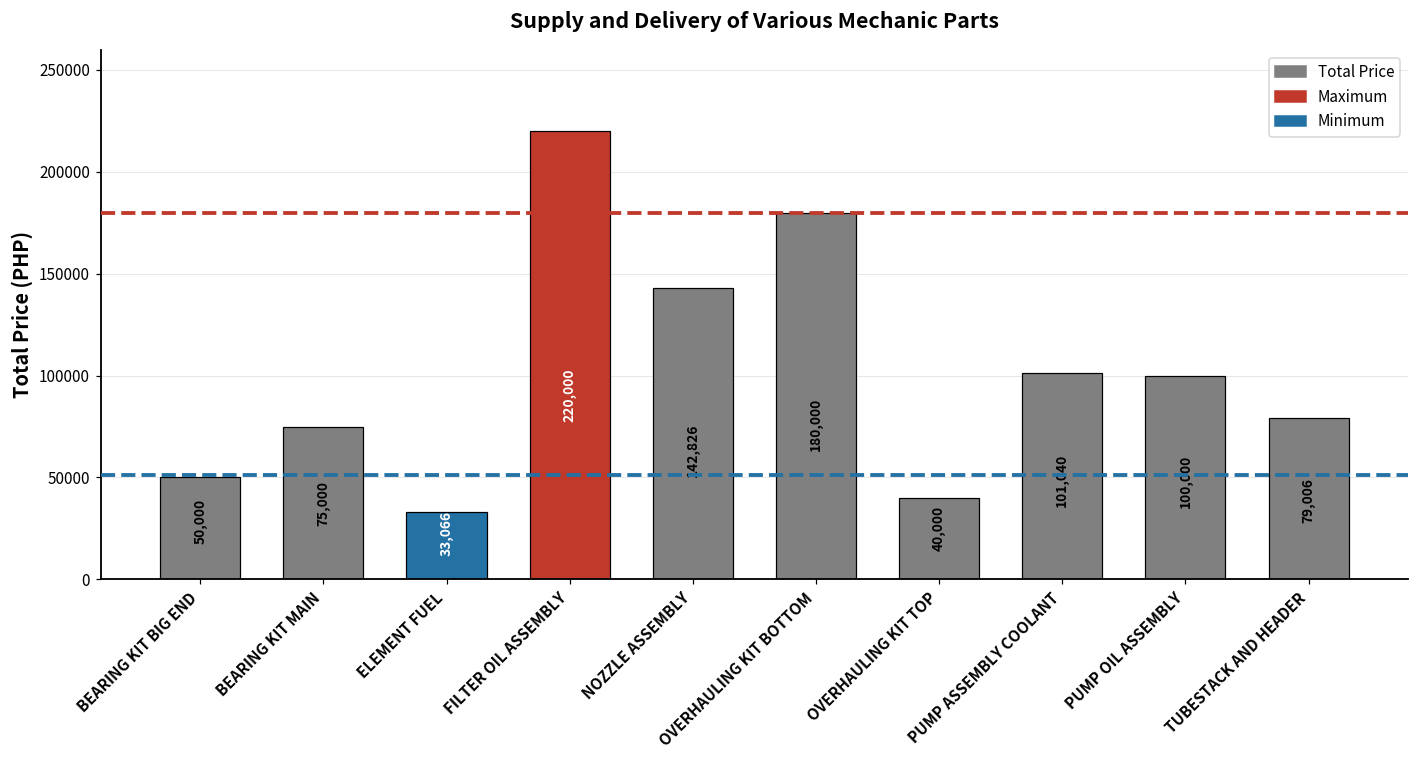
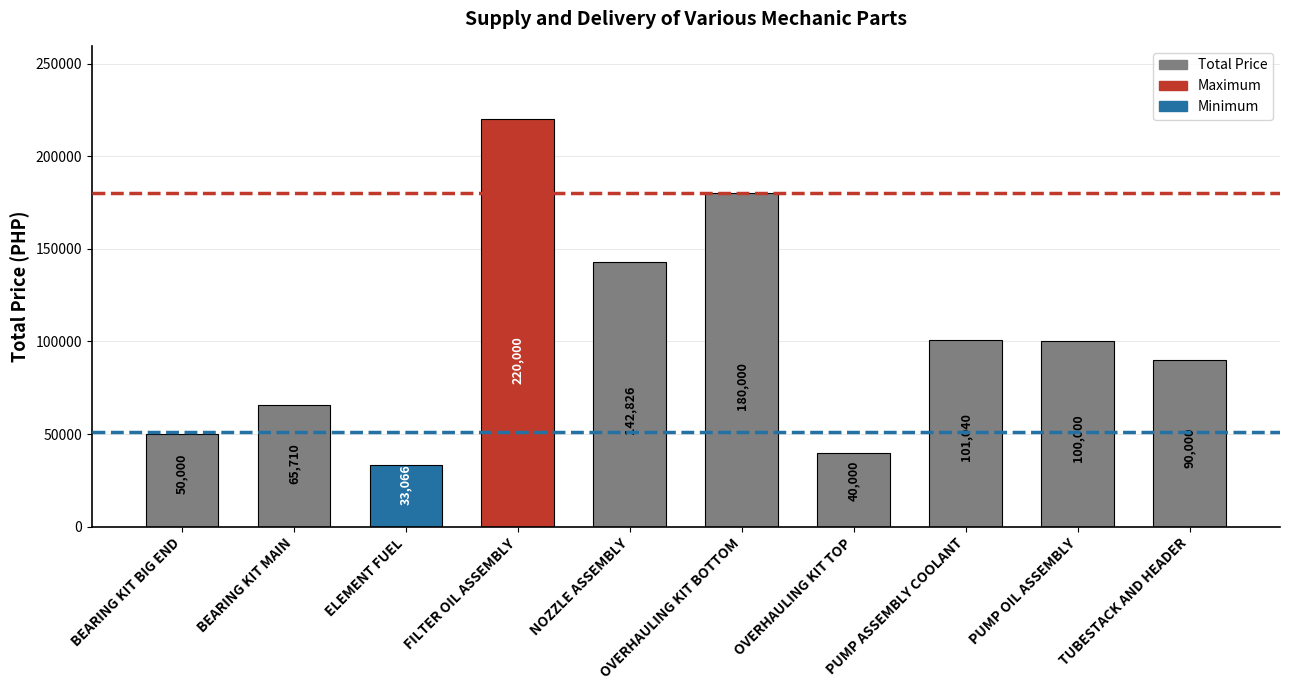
BEARING KIT MAIN: 75,000 -> 65,710
TUBESTACK AND HEADER: 79,006 -> 90,000
